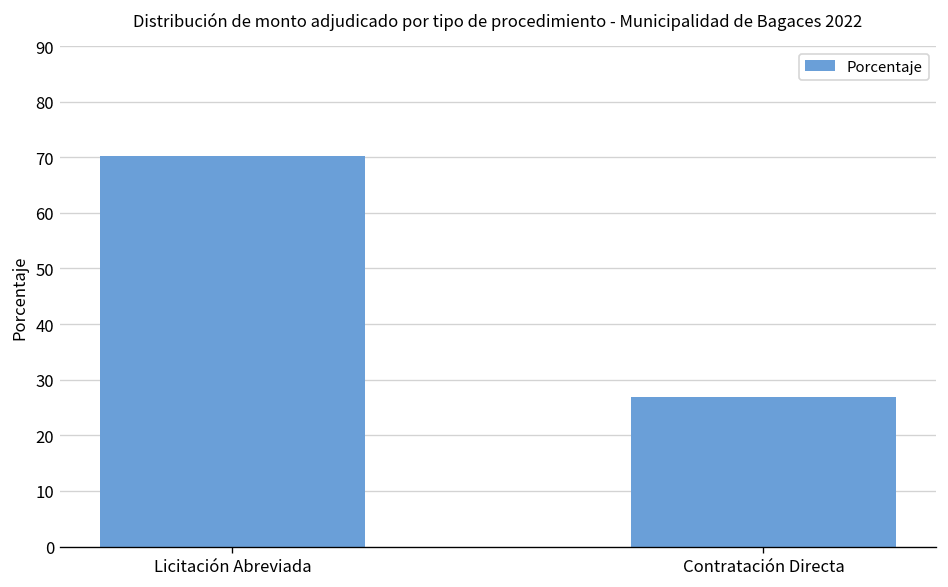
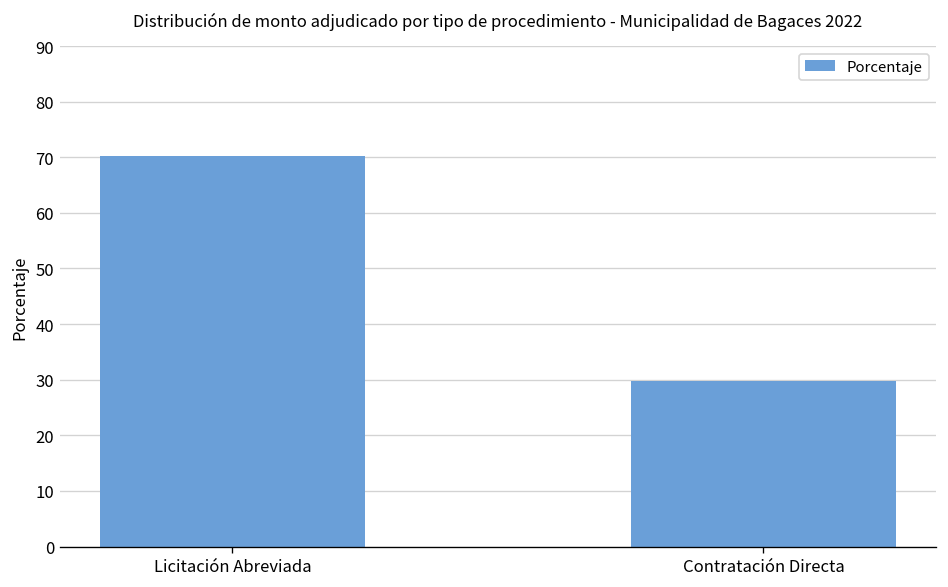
Contratación Directa: 27 -> 30
